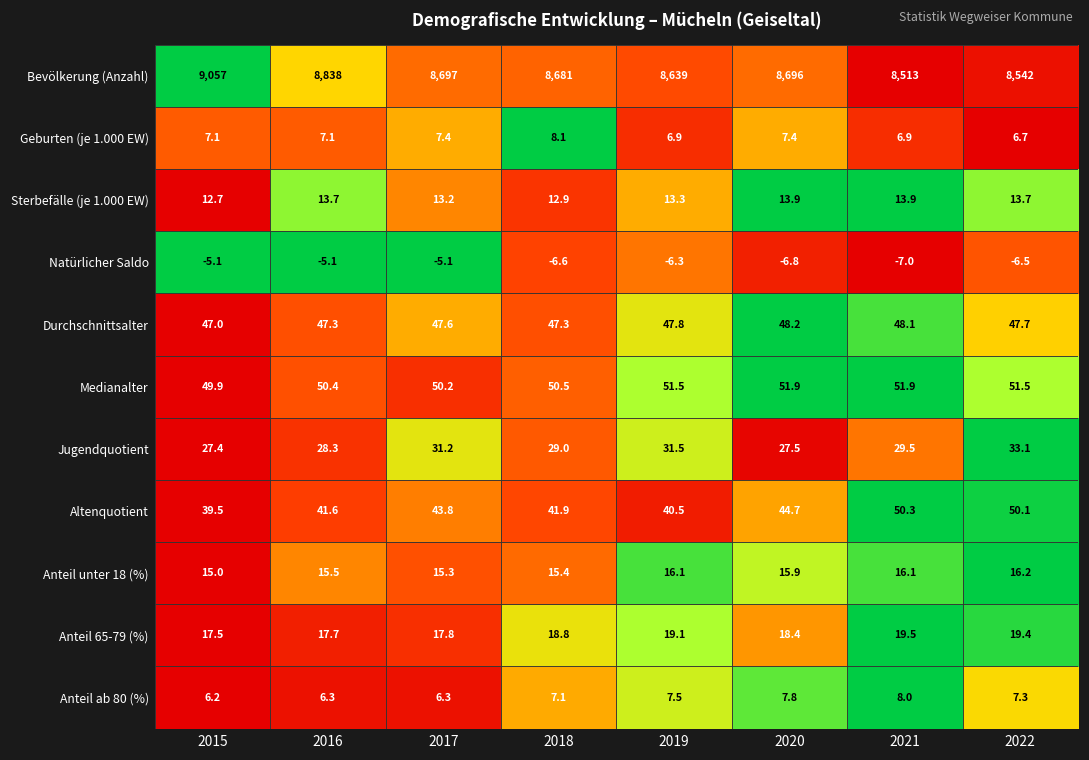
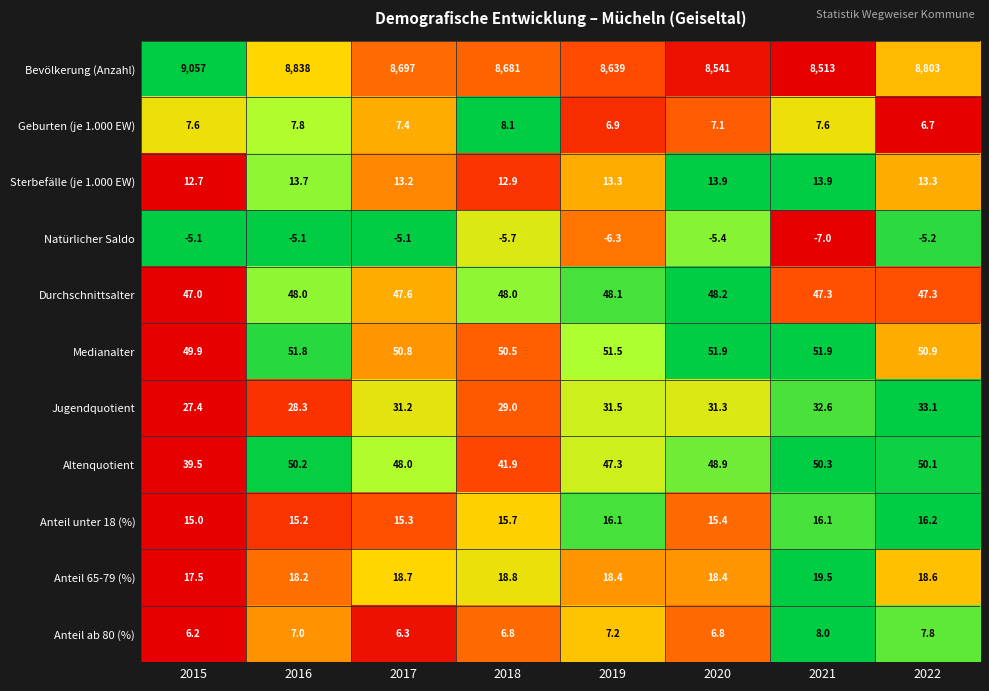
Bevölkerung (Anzahl), 2020: 8,696 -> 8,541
Bevölkerung (Anzahl), 2022: 8,542 -> 8,803
Geburten (je 1.000 EW), 2015: 7.1 -> 7.6
Geburten (je 1.000 EW), 2016: 7.1 -> 7.8
Geburten (je 1.000 EW), 2020: 7.4 -> 7.1
Geburten (je 1.000 EW), 2021: 6.9 -> 7.6
Sterbefälle (je 1.000 EW), 2022: 13.7 -> 13.3
Natürlicher Saldo, 2018: -6.6 -> -5.7
Natürlicher Saldo, 2020: -6.8 -> -5.4
Natürlicher Saldo, 2022: -6.5 -> -5.2
Durchschnittsalter, 2016: 47.3 -> 48.0
Durchschnittsalter, 2018: 47.3 -> 48.0
Durchschnittsalter, 2019: 47.8 -> 48.1
Durchschnittsalter, 2021: 48.1 -> 47.3
Durchschnittsalter, 2022: 47.7 -> 47.3
Medianalter, 2016: 50.4 -> 51.8
Medianalter, 2017: 50.2 -> 50.8
Medianalter, 2022: 51.5 -> 50.9
Jugendquotient, 2020: 27.5 -> 31.3
Jugendquotient, 2021: 29.5 -> 32.6
Altenquotient, 2016: 41.6 -> 50.2
Altenquotient, 2017: 43.8 -> 48.0
Altenquotient, 2019: 40.5 -> 47.3
Altenquotient, 2020: 44.7 -> 48.9
Anteil unter 18 (%), 2016: 15.5 -> 15.2
Anteil unter 18 (%), 2018: 15.4 -> 15.7
Anteil unter 18 (%), 2020: 15.9 -> 15.4
Anteil 65-79 (%), 2016: 17.7 -> 18.2
Anteil 65-79 (%), 2017: 17.8 -> 18.7
Anteil 65-79 (%), 2019: 19.1 -> 18.4
Anteil 65-79 (%), 2022: 19.4 -> 18.6
Anteil ab 80 (%), 2016: 6.3 -> 7.0
Anteil ab 80 (%), 2018: 7.1 -> 6.8
Anteil ab 80 (%), 2019: 7.5 -> 7.2
Anteil ab 80 (%), 2020: 7.8 -> 6.8
Anteil ab 80 (%), 2022: 7.3 -> 7.8
